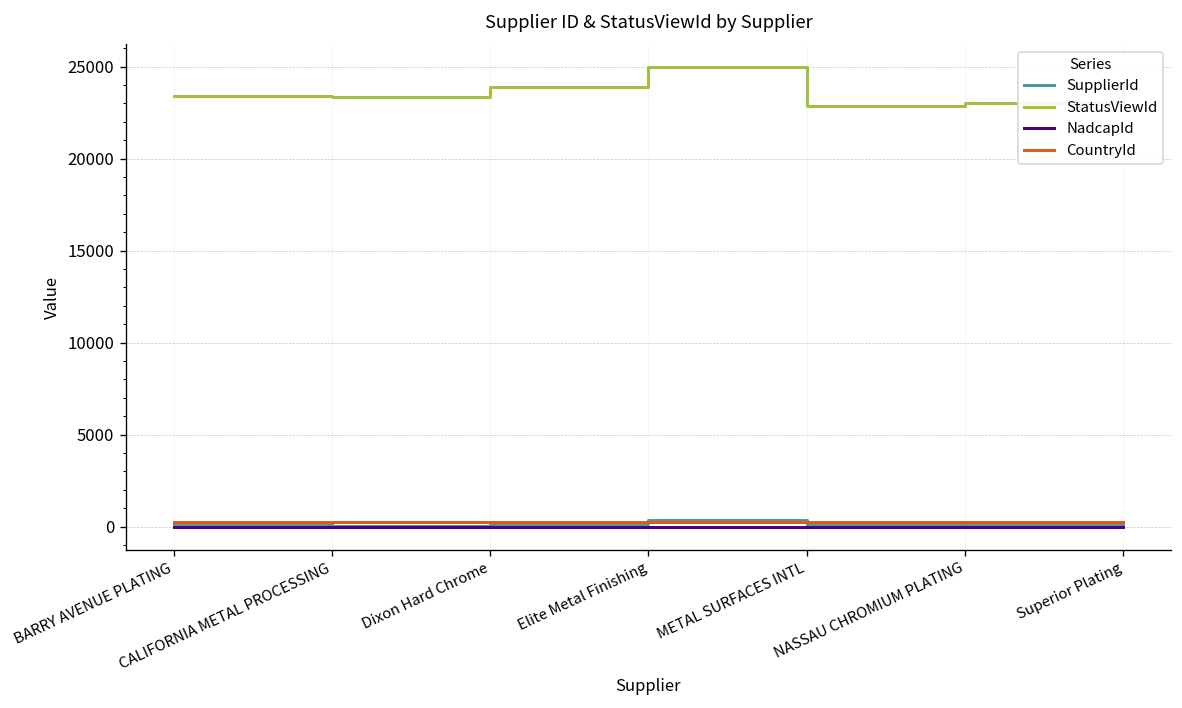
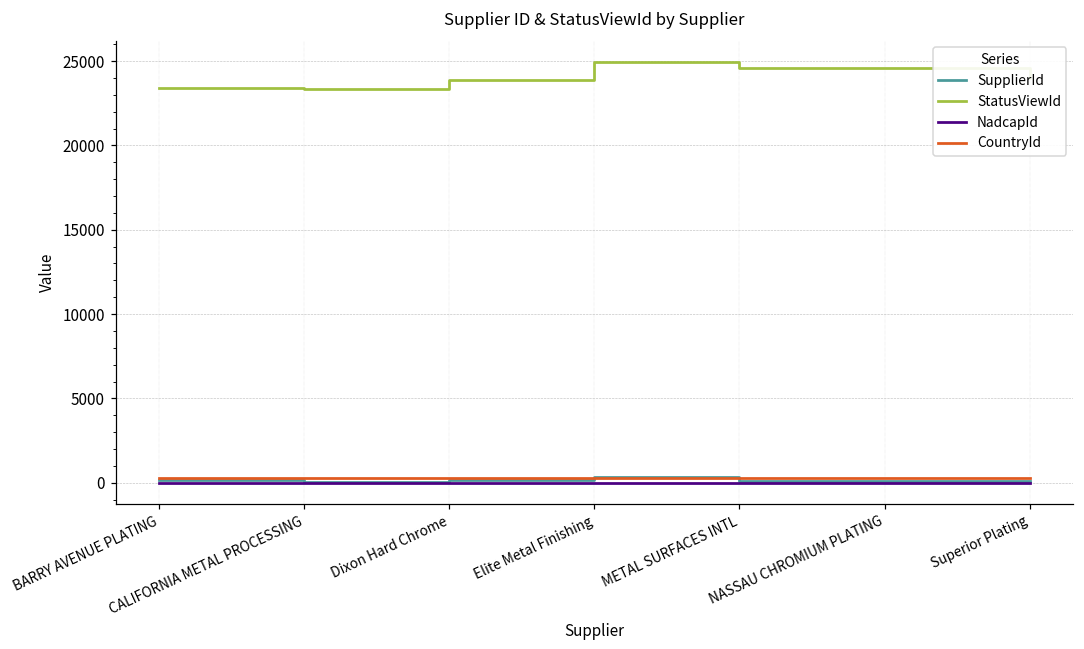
StatusViewId, METAL SURFACES INTL: 22900 -> 24600
StatusViewId, NASSAU CHROMIUM PLATING: 23000 -> 24600
